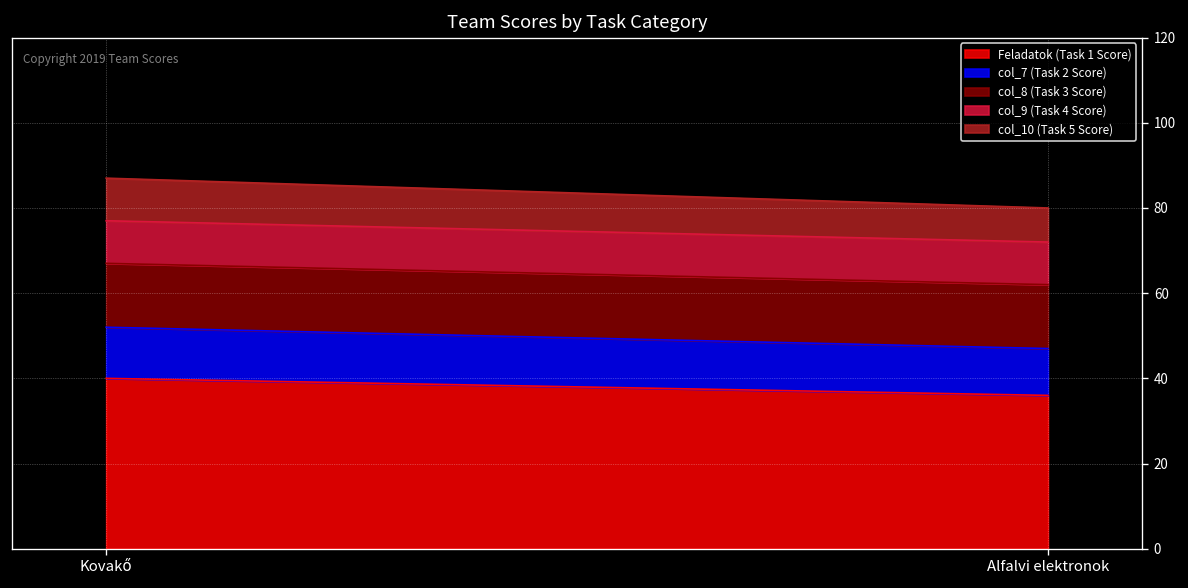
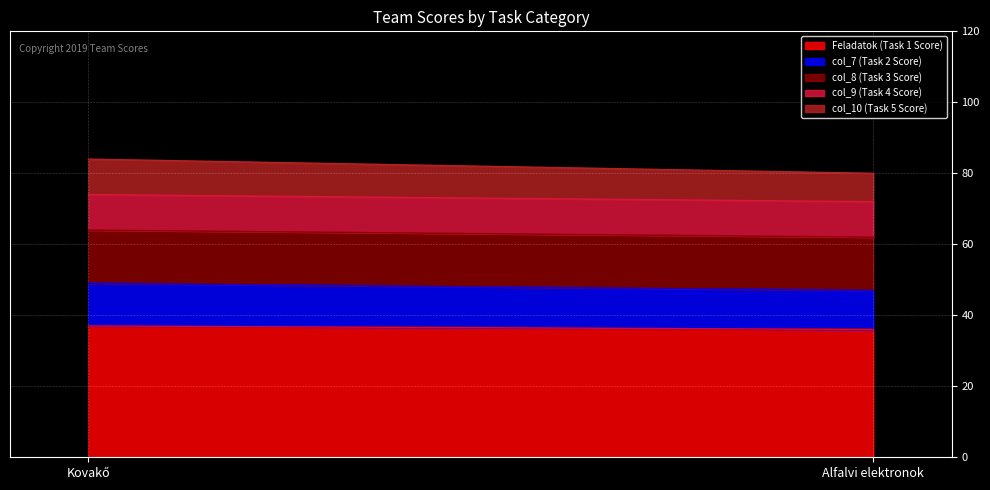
Feladatok (Task 1 Score), Kovakő: 40 -> 37
